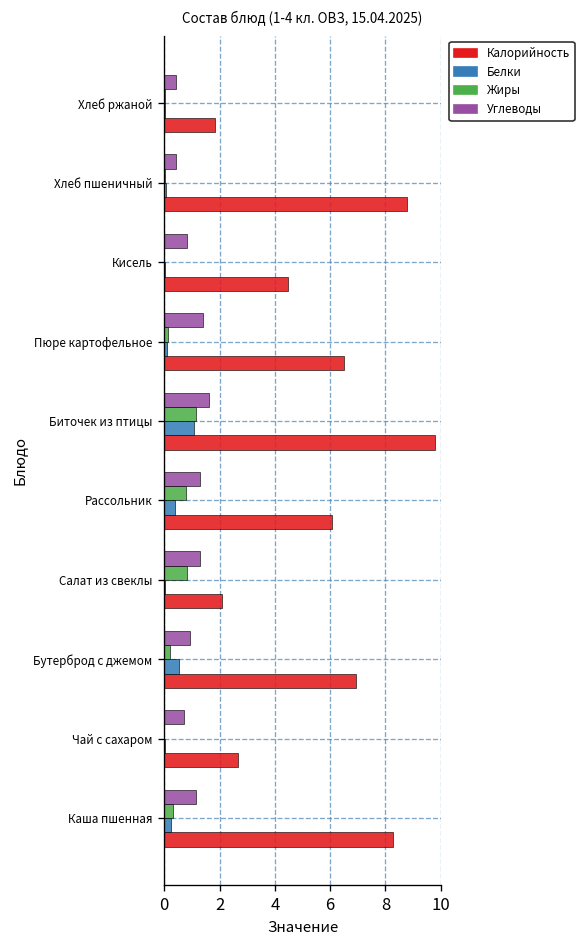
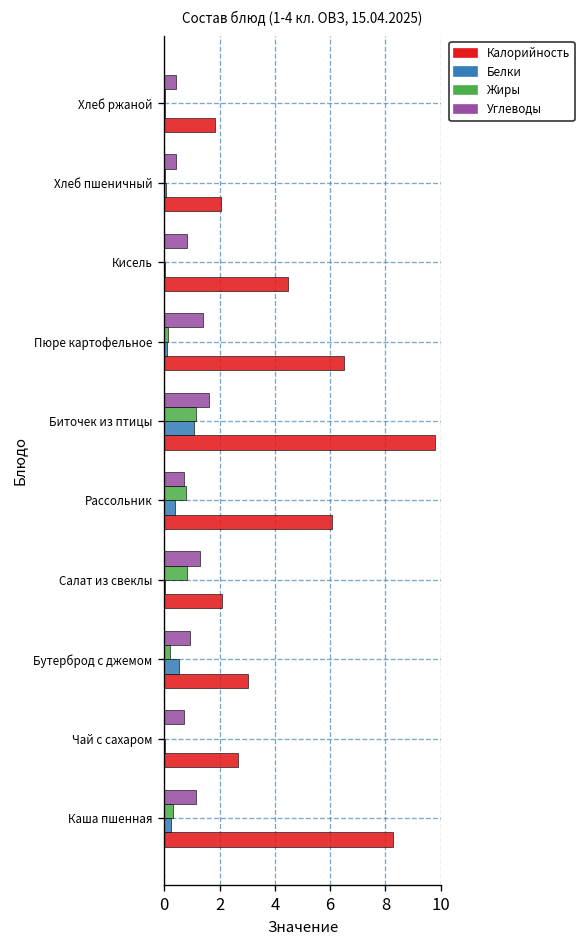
Калорийность, Хлеб пшеничный: 8.8 -> 2.1
Углеводы, Рассольник: 1.3 -> 0.7
Калорийность, Бутерброд с джемом: 6.9 -> 3.0
